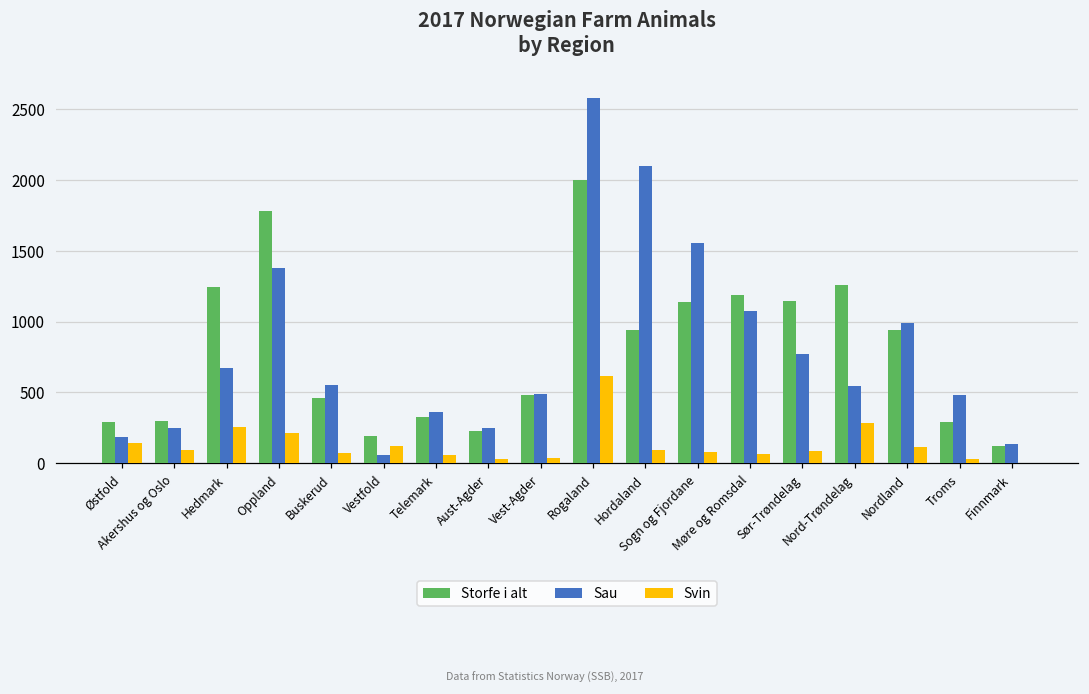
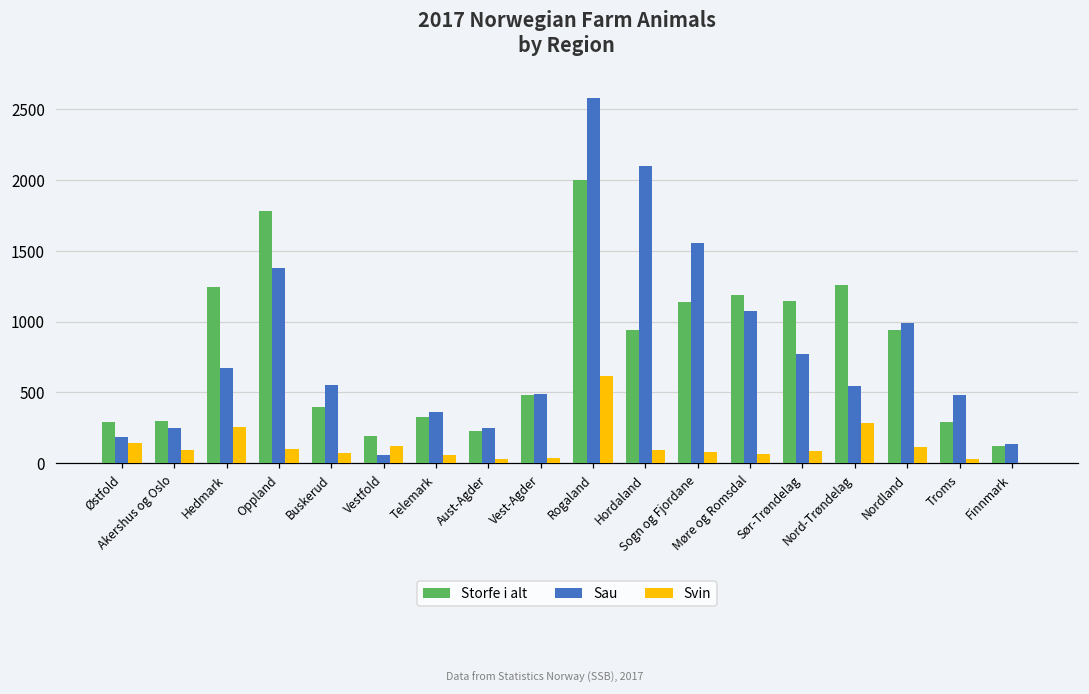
Svin, Oppland: 210 -> 100
Storfe i alt, Buskerud: 460 -> 400
